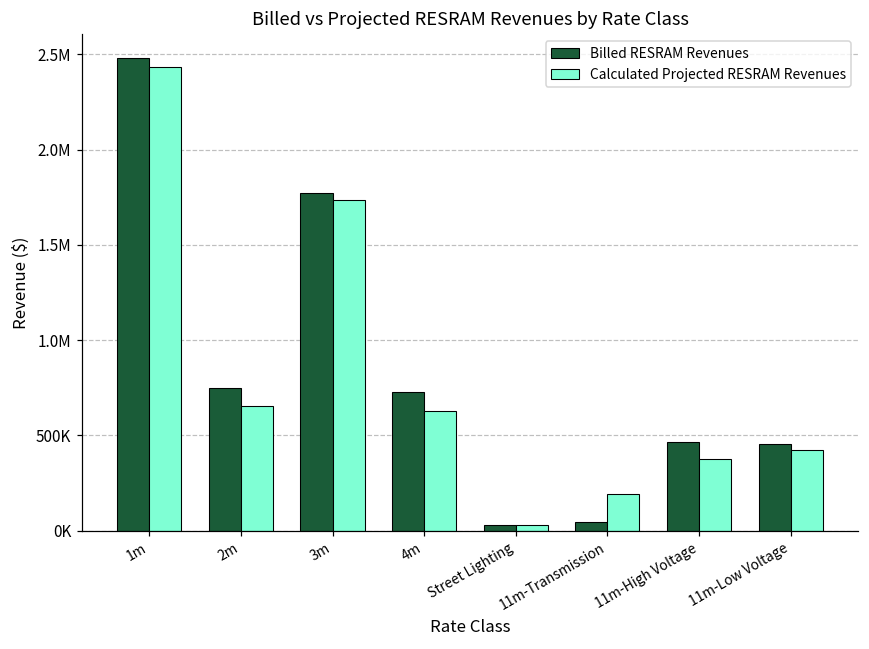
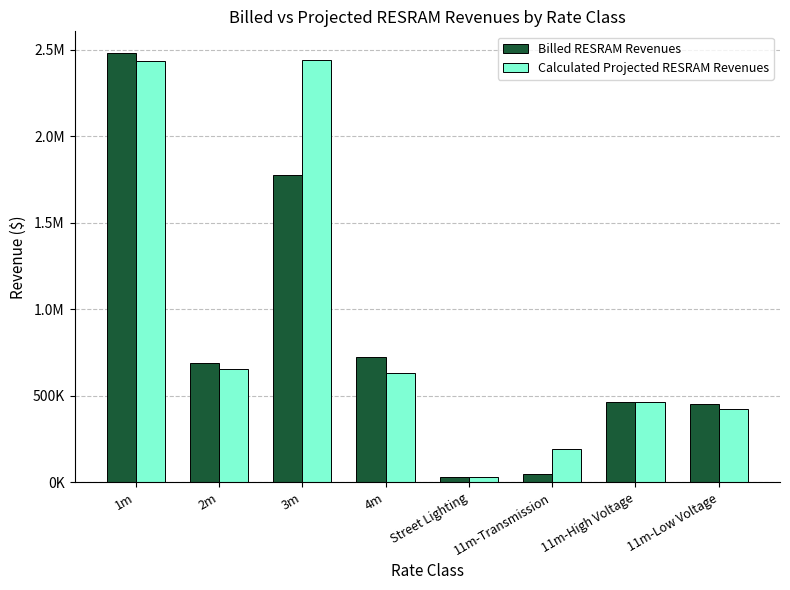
Billed RESRAM Revenues, 2m: 750000 -> 690000
Calculated Projected RESRAM Revenues, 3m: 1740000 -> 2440000
Calculated Projected RESRAM Revenues, 11m-High Voltage: 380000 -> 460000
